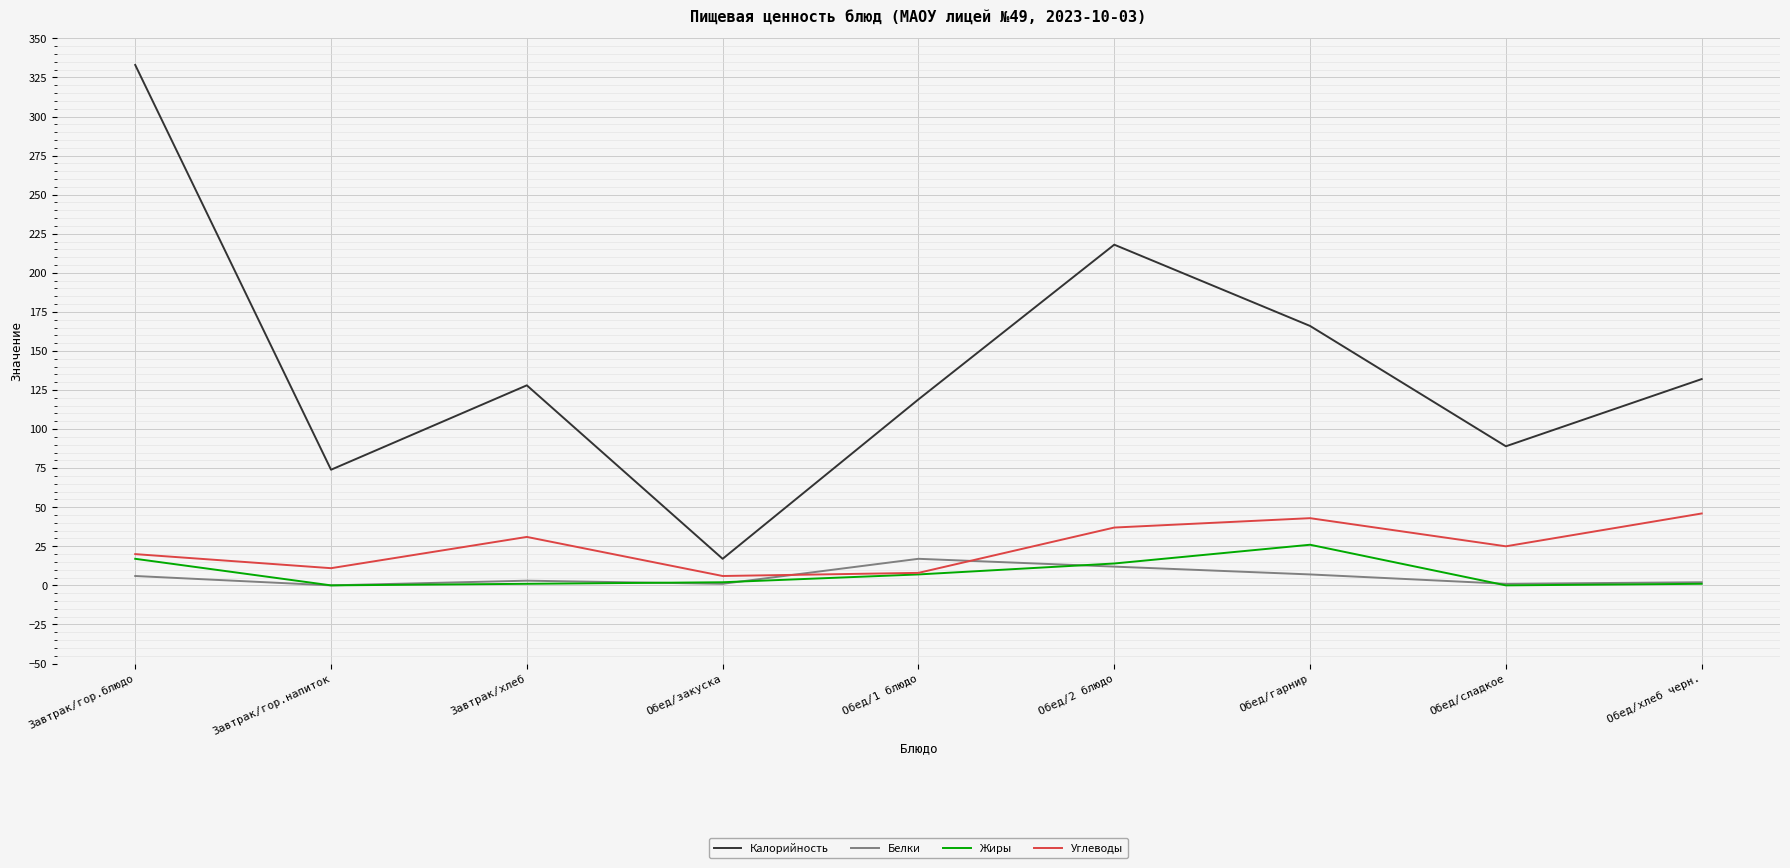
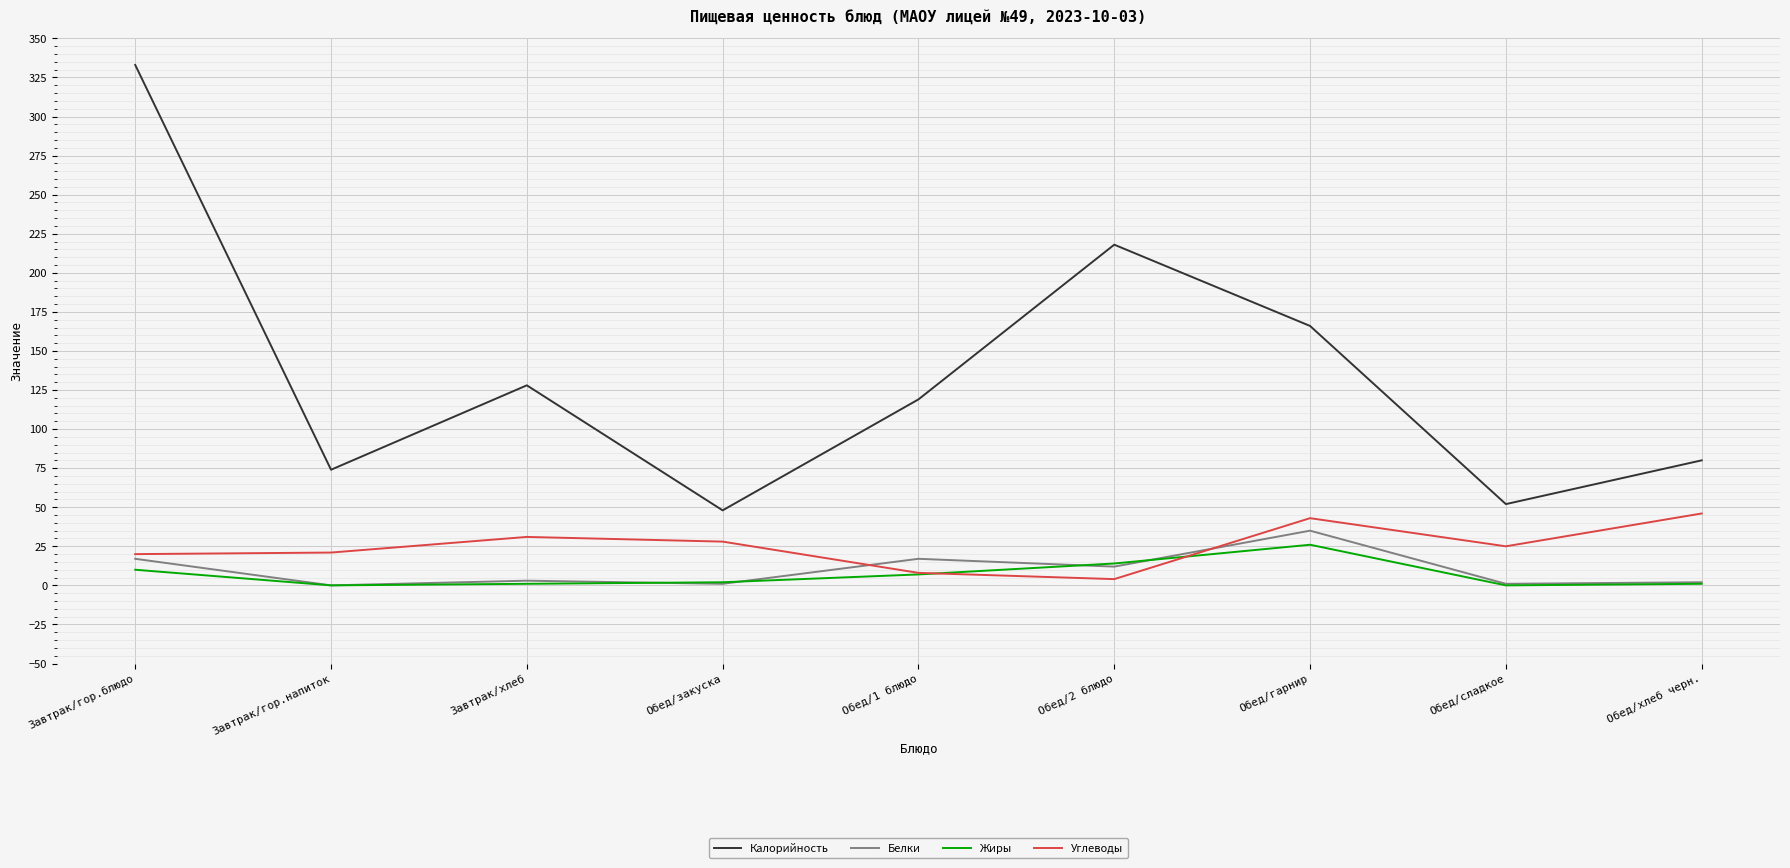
Белки, Завтрак/гор.блюдо: 6 -> 17
Жиры, Завтрак/гор.блюдо: 17 -> 10
Углеводы, Завтрак/гор.напиток: 11 -> 21
Калорийность, Обед/закуска: 17 -> 48
Углеводы, Обед/закуска: 6 -> 28
Углеводы, Обед/2 блюдо: 37 -> 4
Белки, Обед/гарнир: 7 -> 35
Калорийность, Обед/сладкое: 89 -> 52
Калорийность, Обед/хлеб черн.: 132 -> 80
